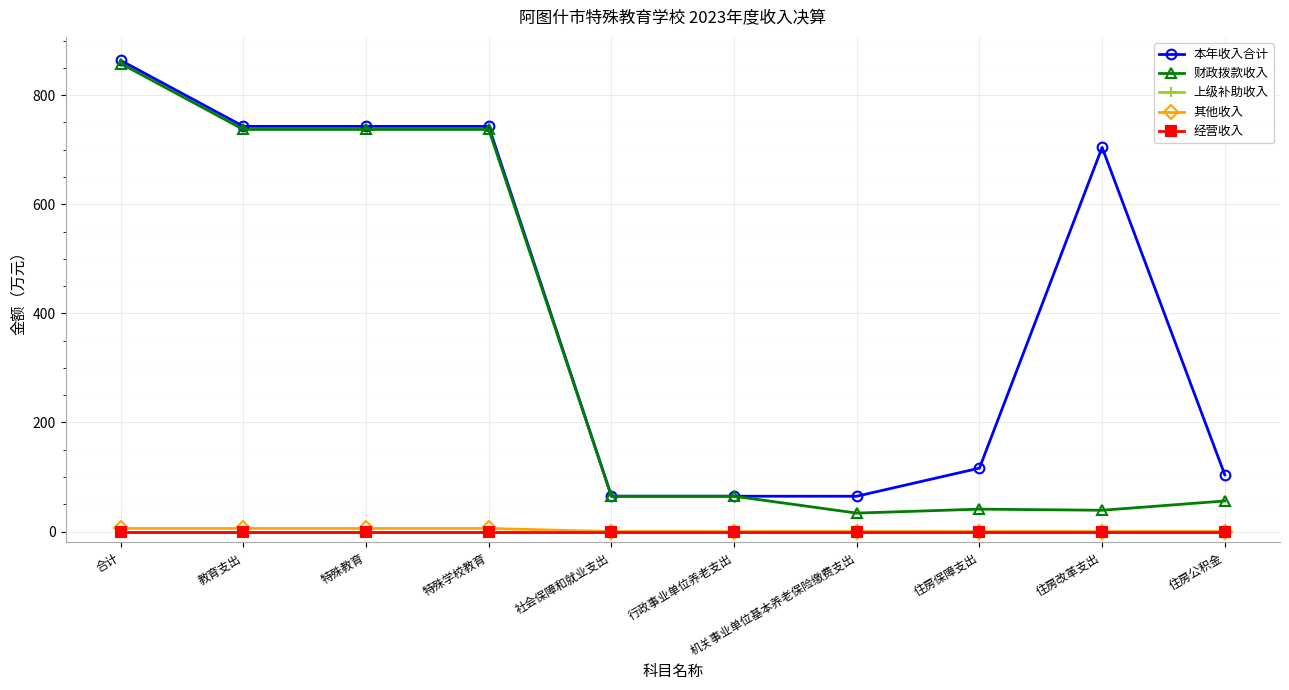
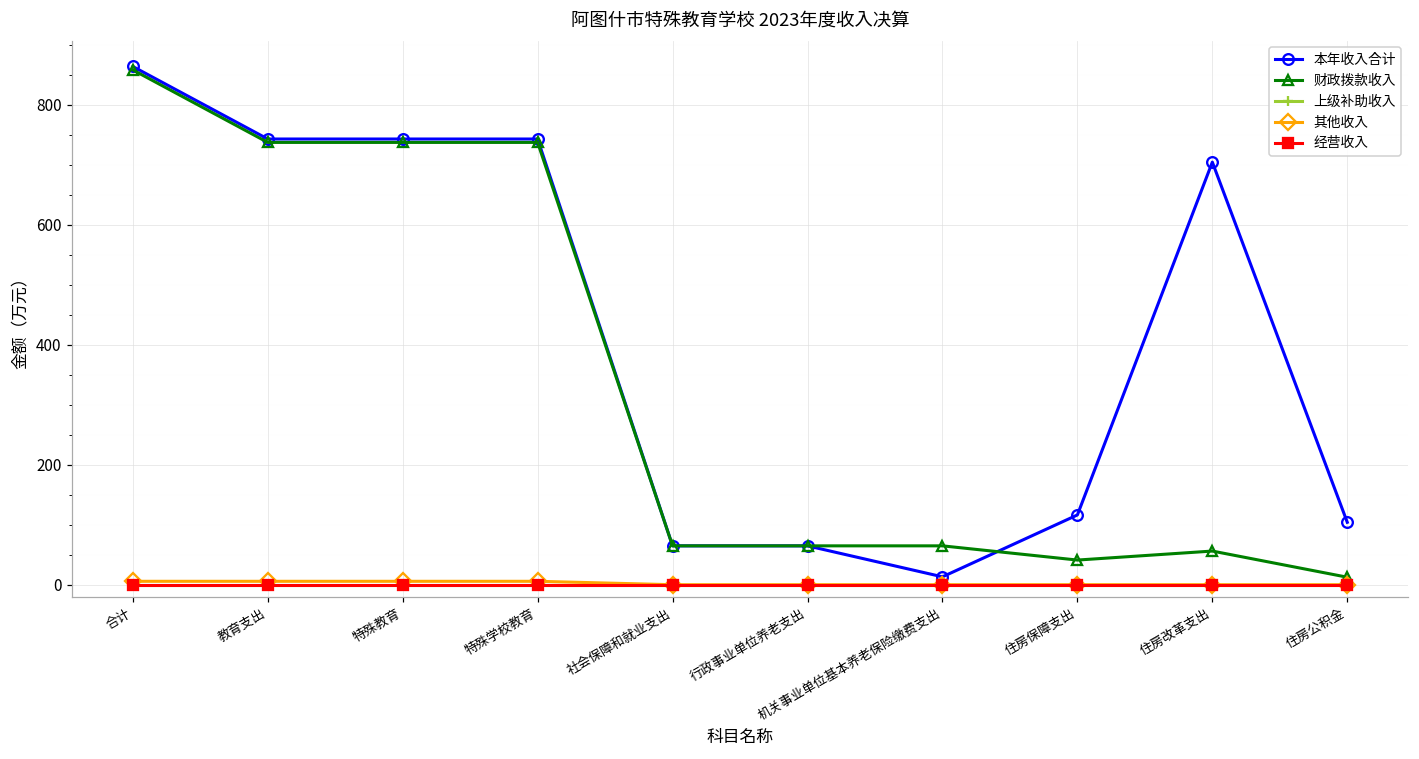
本年收入合计, 机关事业单位基本养老保险缴费支出: 60 -> 10
财政拨款收入, 机关事业单位基本养老保险缴费支出: 30 -> 60
财政拨款收入, 住房改革支出: 40 -> 60
财政拨款收入, 住房公积金: 60 -> 10
